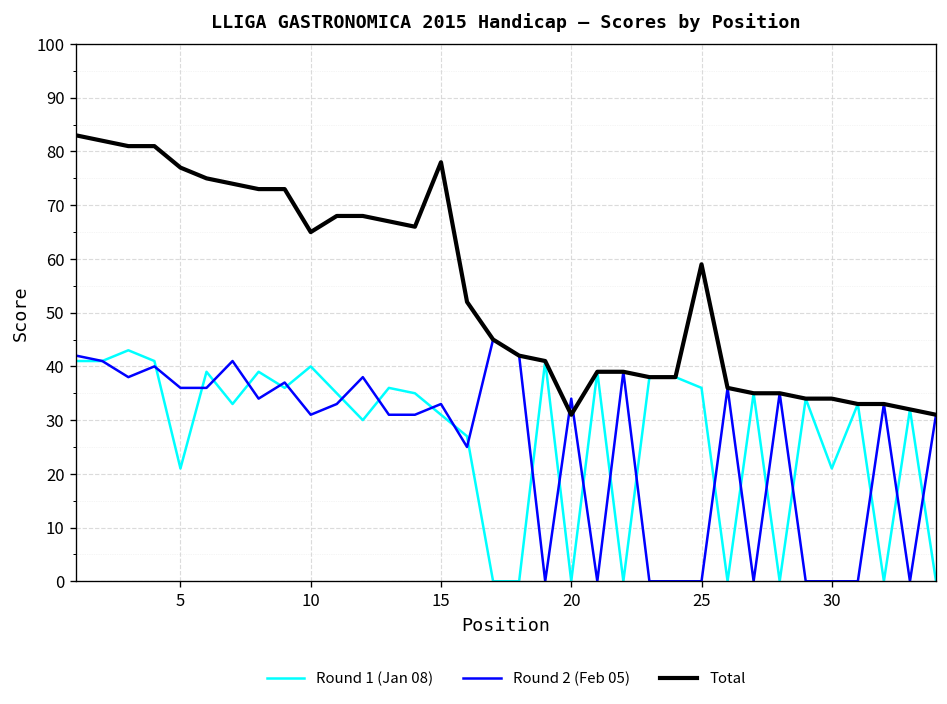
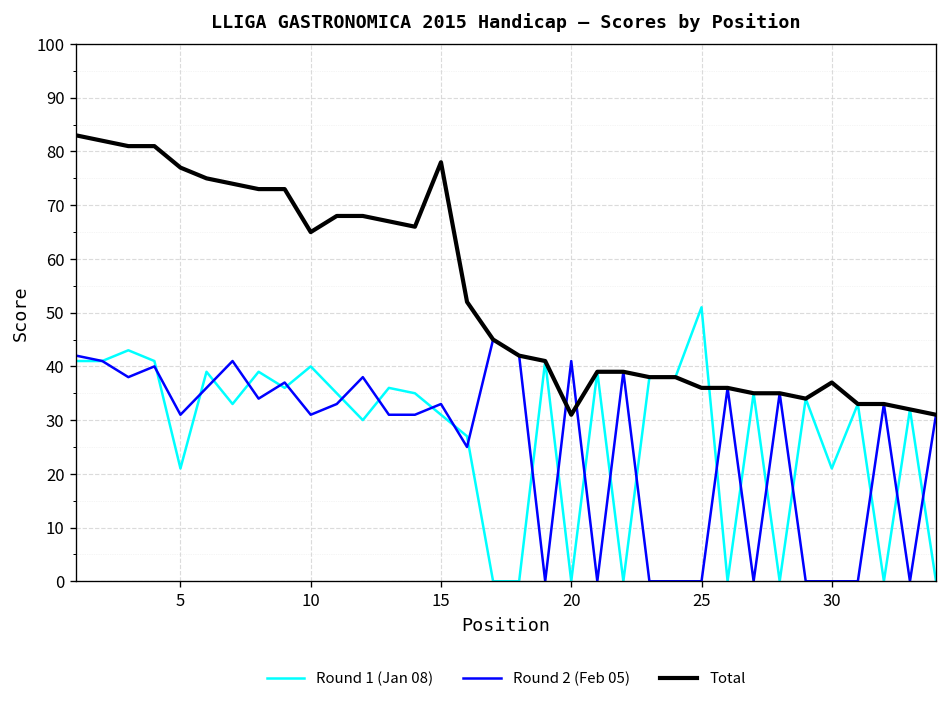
Round 2 (Feb 05), 5: 36 -> 31
Round 2 (Feb 05), 20: 34 -> 41
Round 1 (Jan 08), 25: 36 -> 51
Total, 25: 59 -> 36
Total, 30: 34 -> 37
